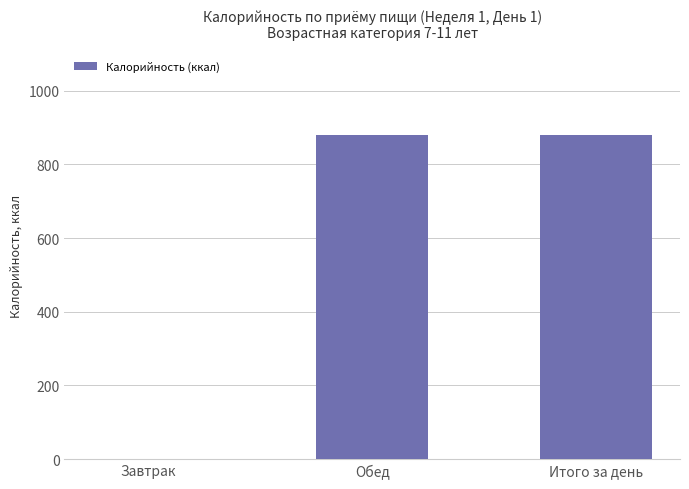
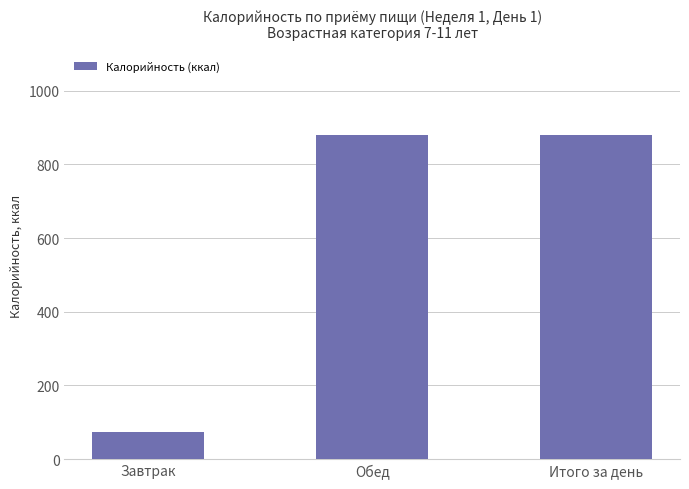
Завтрак: 0 -> 70
